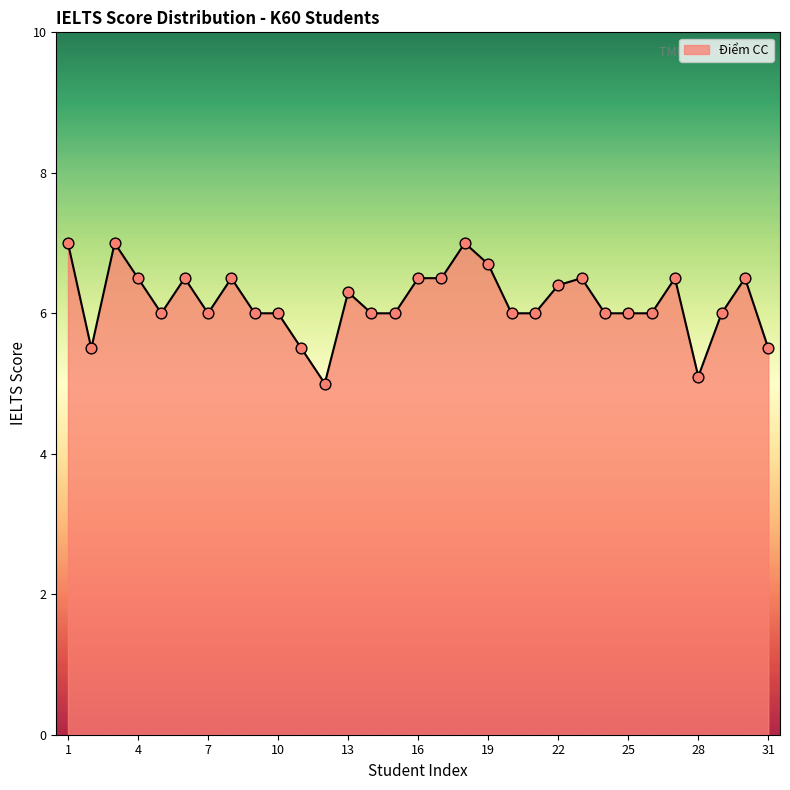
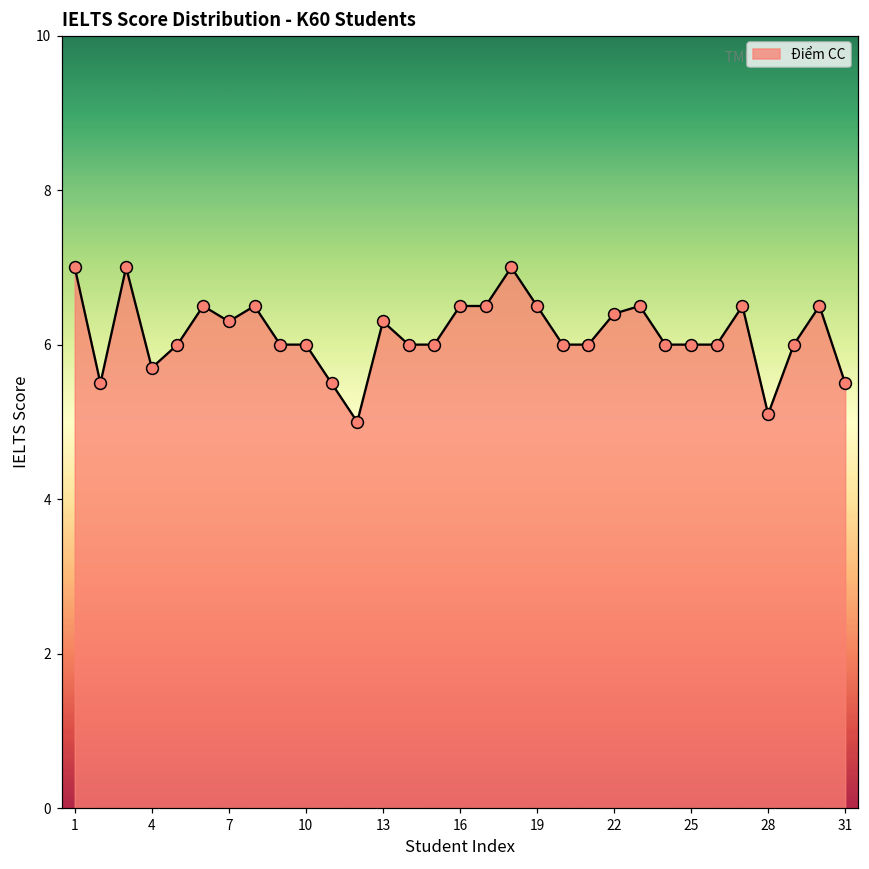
4: 6.5 -> 5.7
7: 6.0 -> 6.3
19: 6.7 -> 6.5
